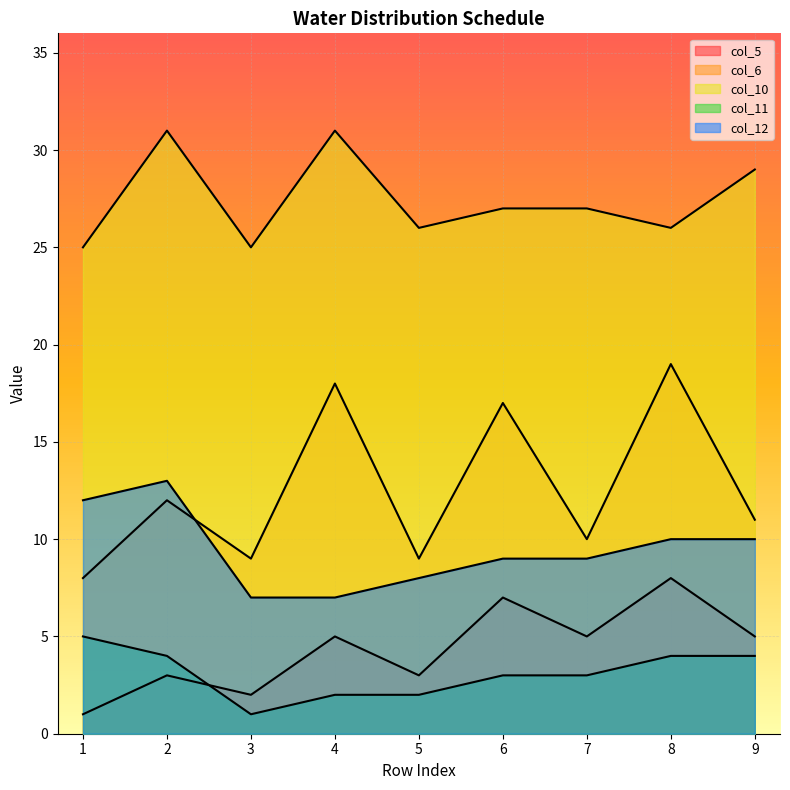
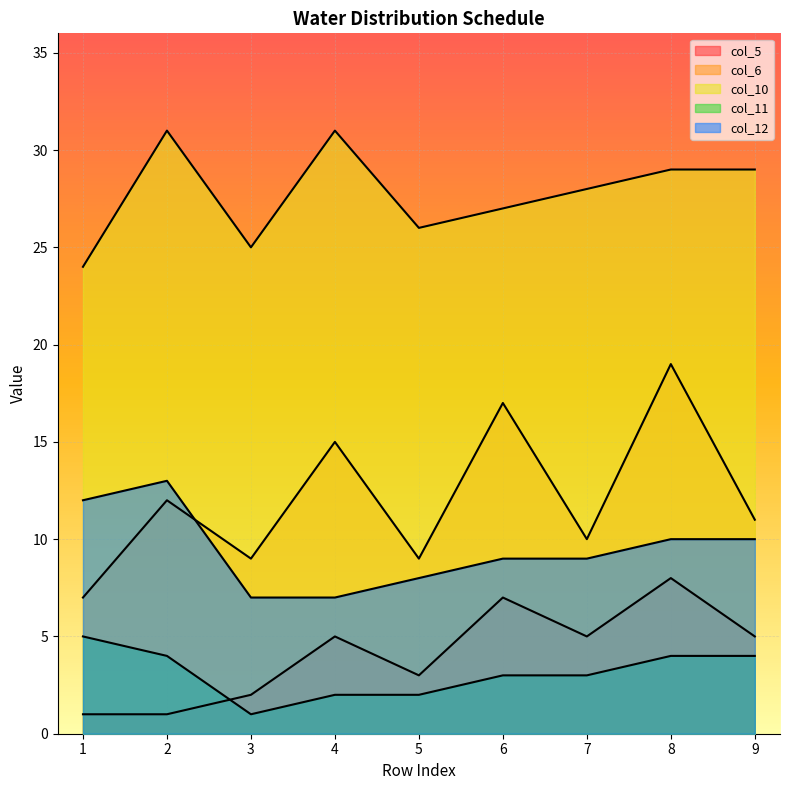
col_6, 1: 8 -> 7
col_10, 1: 25 -> 24
col_5, 2: 3 -> 1
col_6, 4: 18 -> 15
col_10, 7: 27 -> 28
col_10, 8: 26 -> 29
